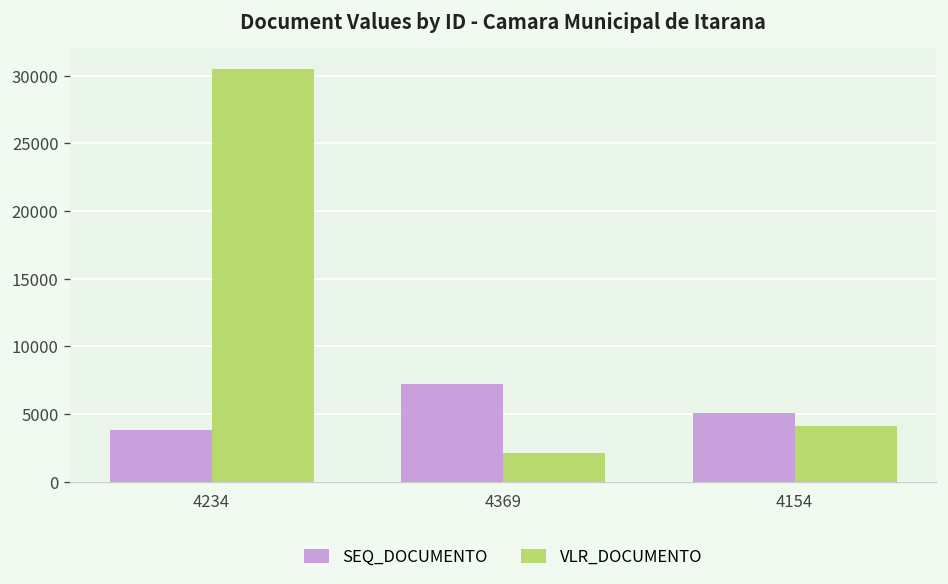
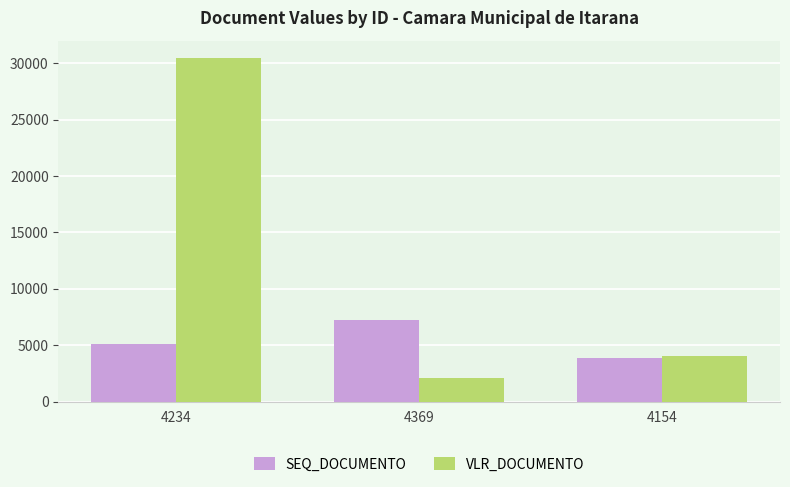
SEQ_DOCUMENTO, 4234: 3800 -> 5100
SEQ_DOCUMENTO, 4154: 5100 -> 3900
